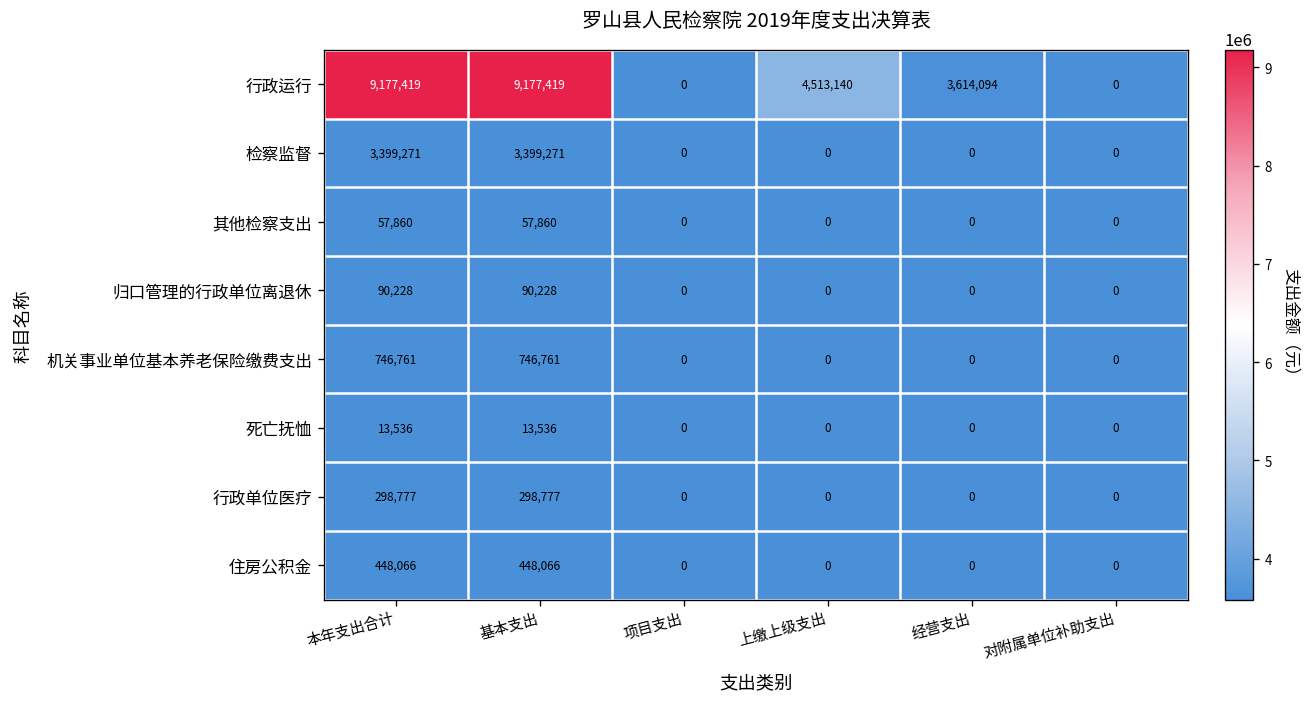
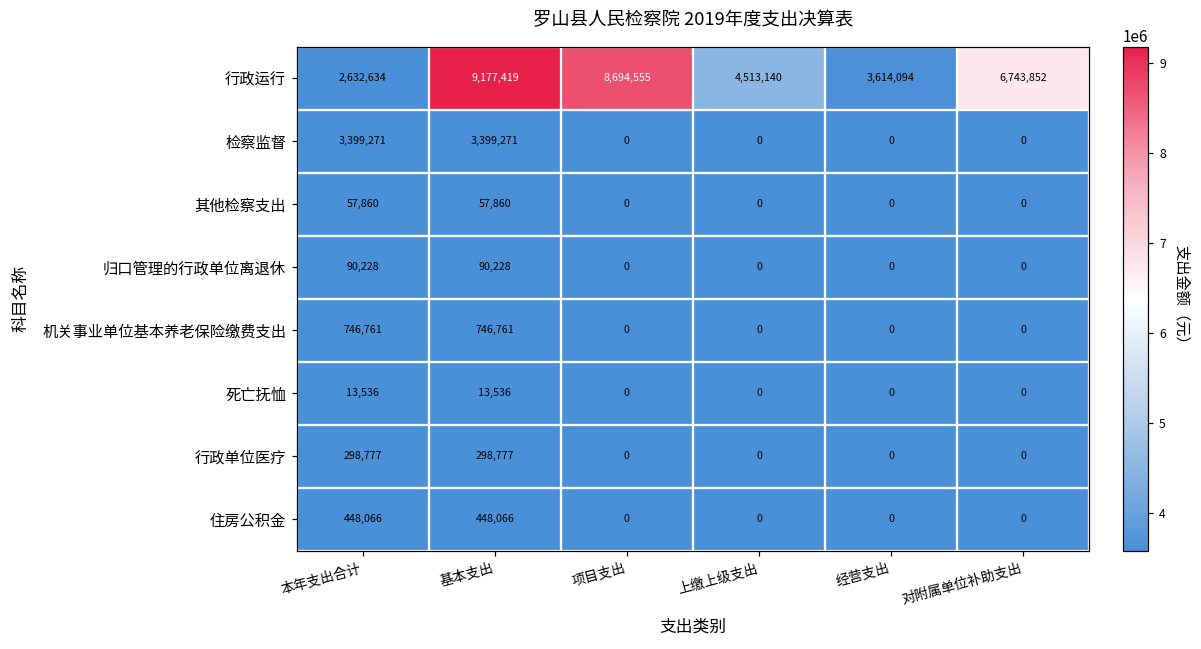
行政运行, 本年支出合计: 9,177,419 -> 2,632,634
行政运行, 项目支出: 0 -> 8,694,555
行政运行, 对附属单位补助支出: 0 -> 6,743,852
